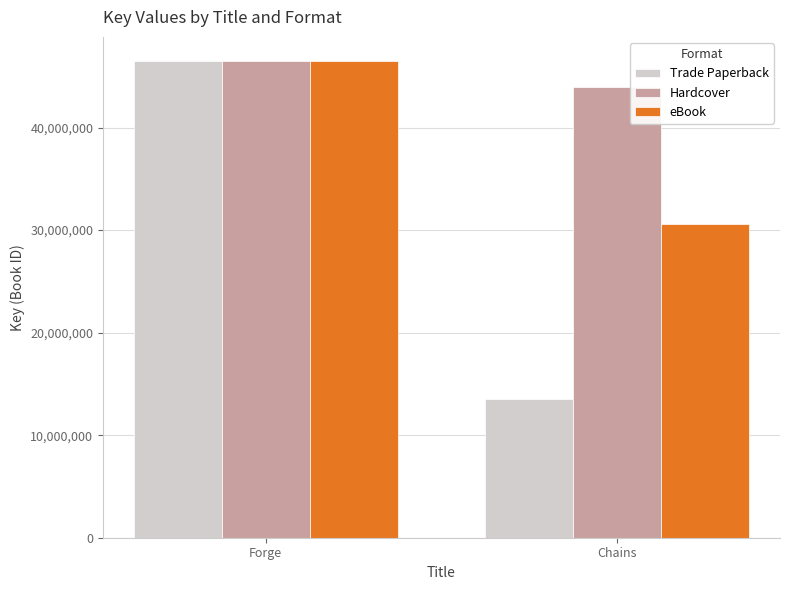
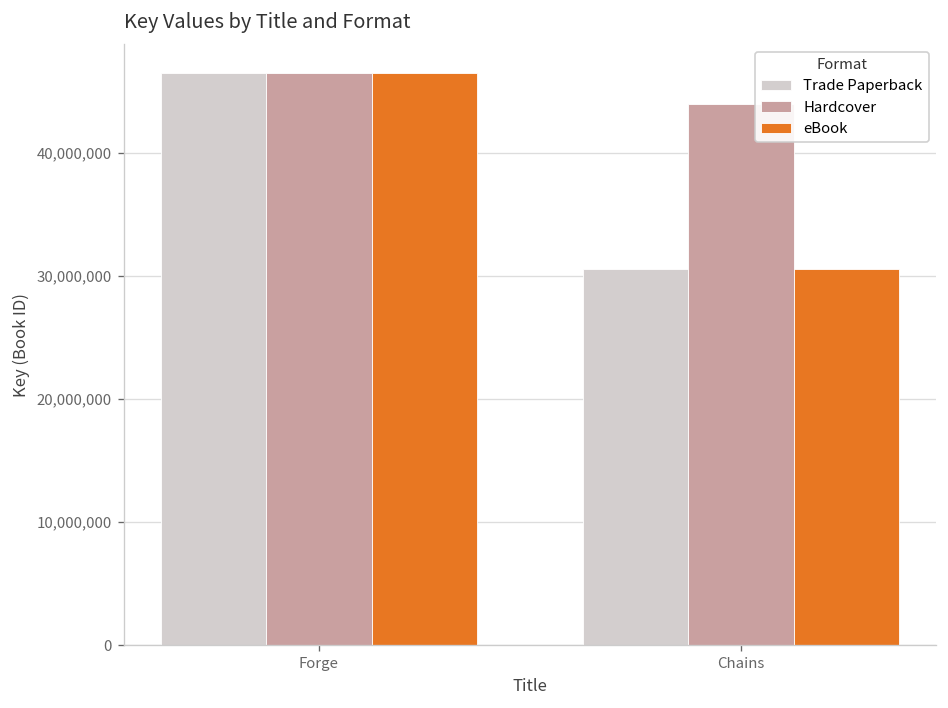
Trade Paperback, Chains: 13,500,000 -> 30,600,000
